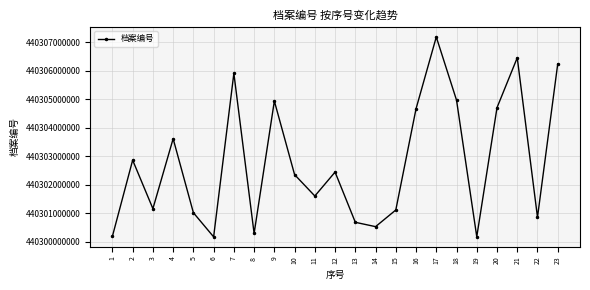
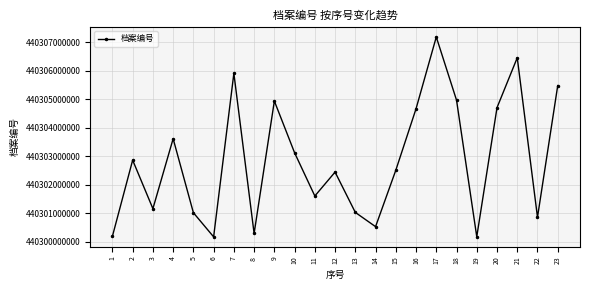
10: 440302400000 -> 440303100000
13: 440300700000 -> 440301000000
15: 440301100000 -> 440302500000
23: 440306200000 -> 440305500000
